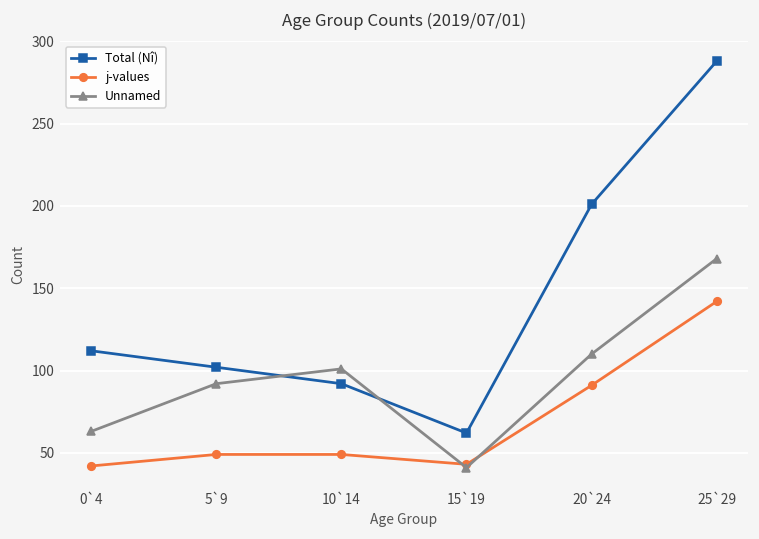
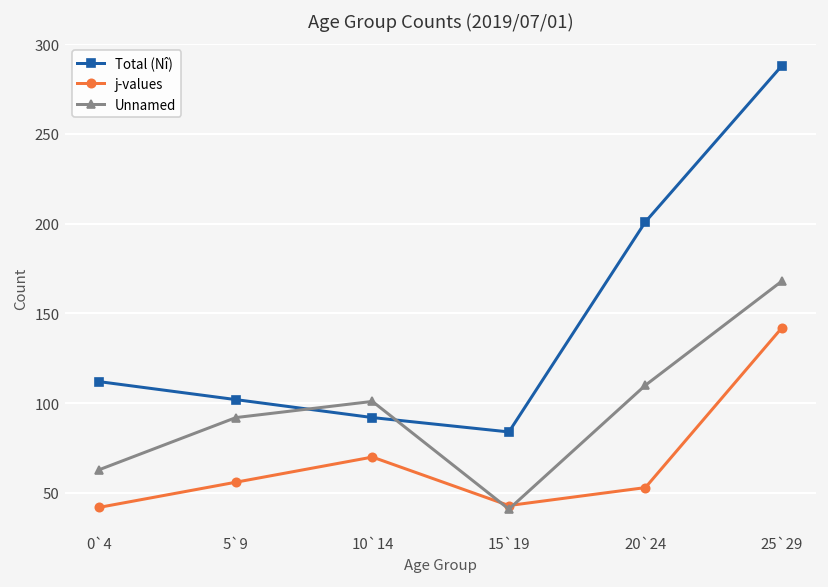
j-values, 5`9: 49 -> 56
j-values, 10`14: 49 -> 70
Total (Nî), 15`19: 62 -> 84
j-values, 20`24: 91 -> 53
